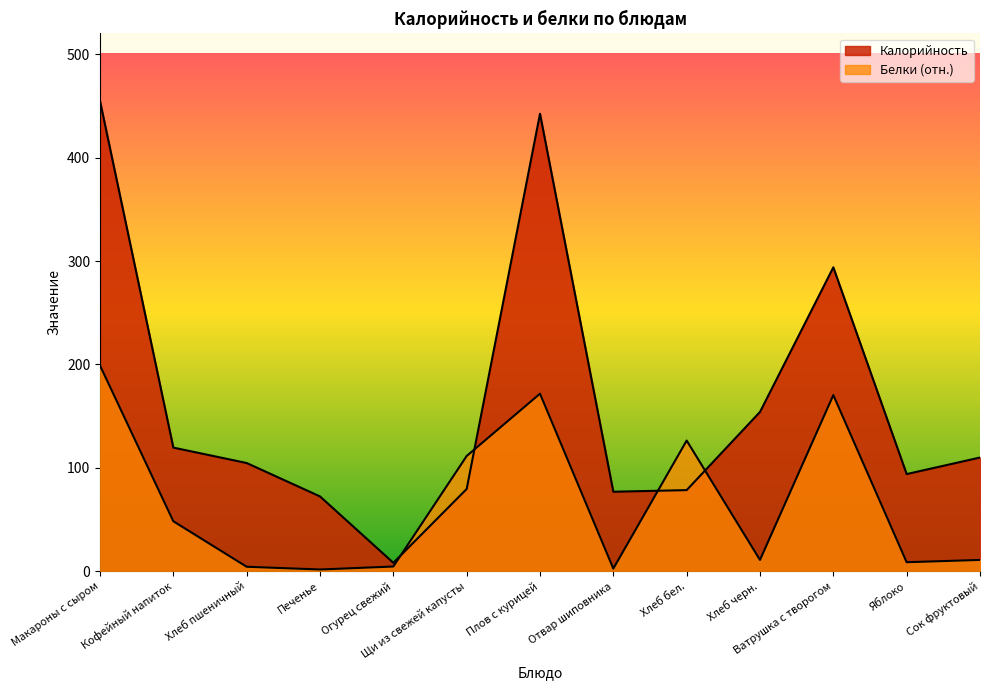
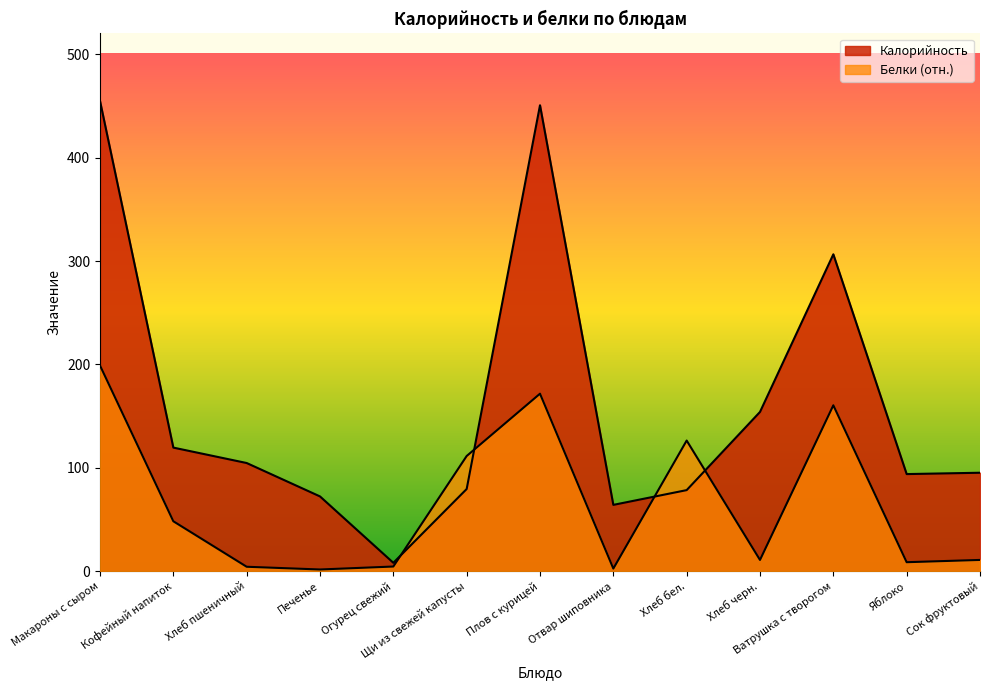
Калорийность, Плов с курицей: 442 -> 451
Калорийность, Отвар шиповника: 77 -> 64
Калорийность, Ватрушка с творогом: 294 -> 307
Белки (отн.), Ватрушка с творогом: 170 -> 161
Калорийность, Сок фруктовый: 110 -> 95
